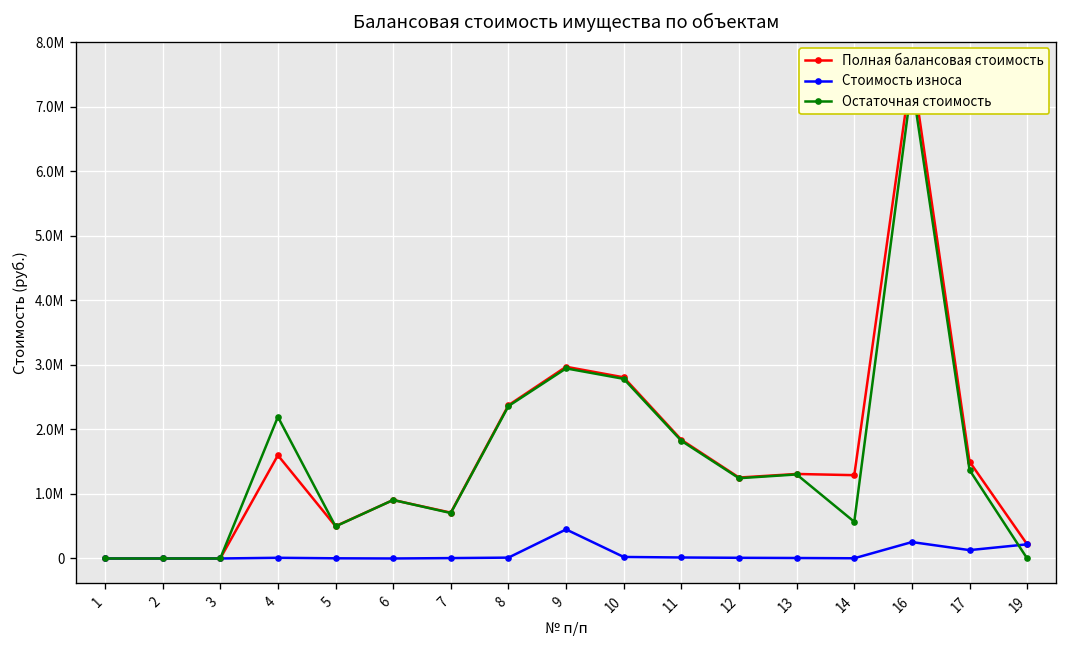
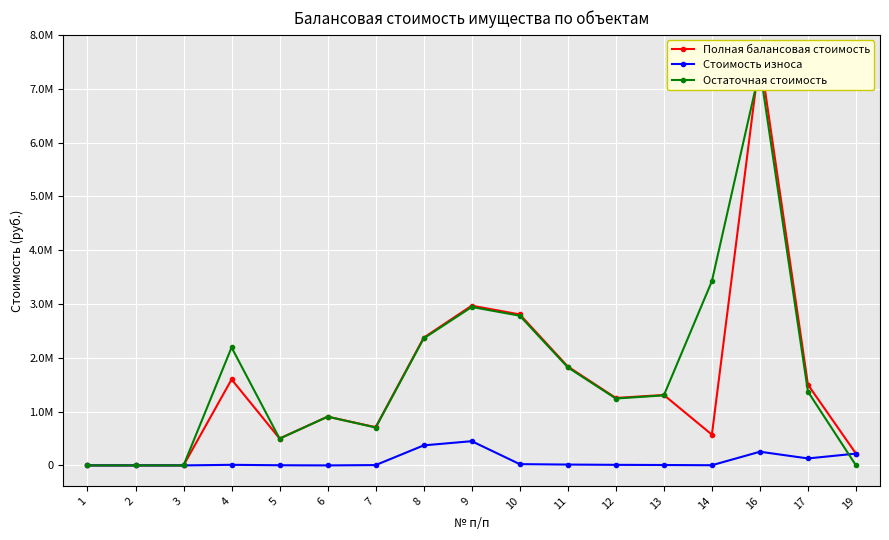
Стоимость износа, 8: 0 -> 400000
Полная балансовая стоимость, 14: 1300000 -> 600000
Остаточная стоимость, 14: 600000 -> 3400000
